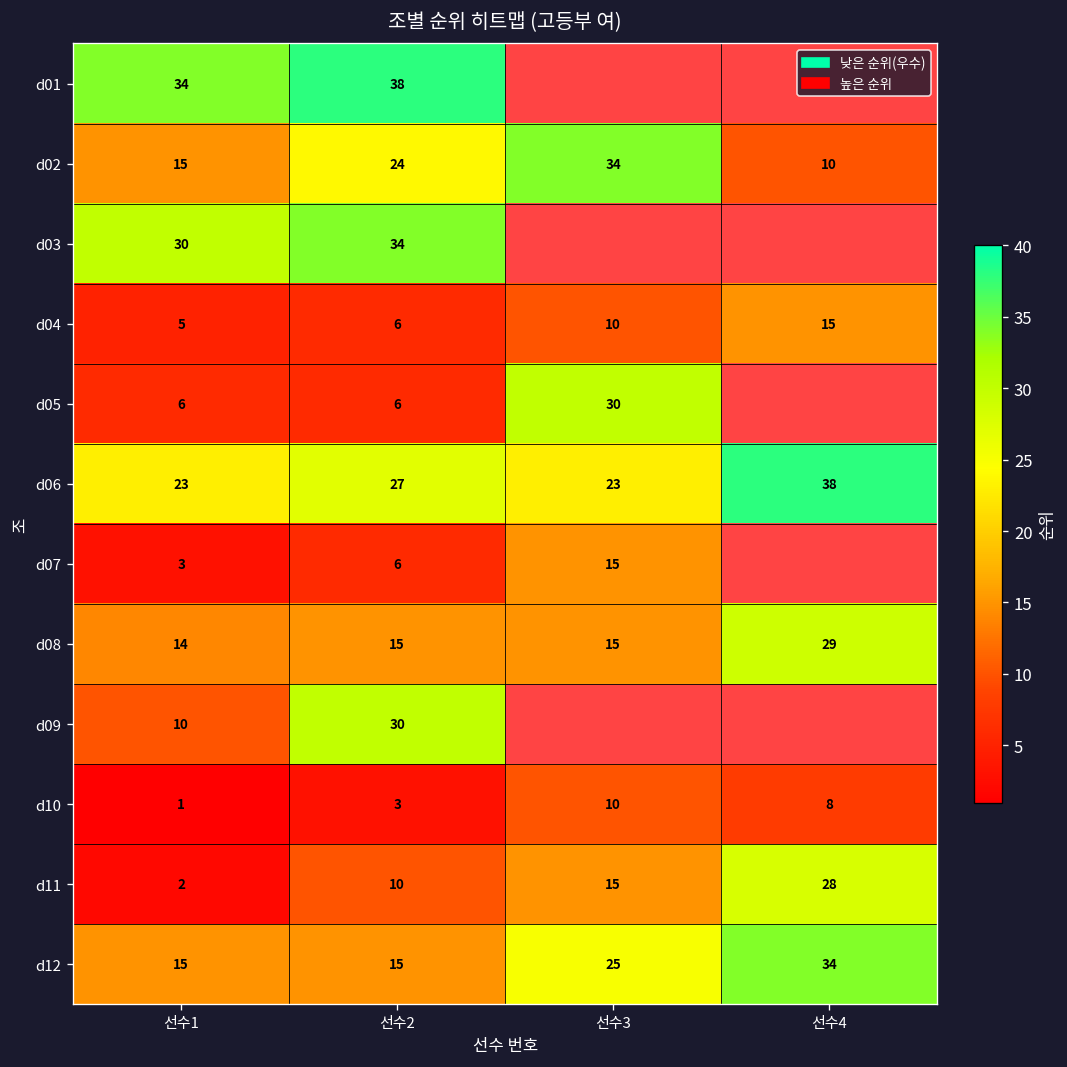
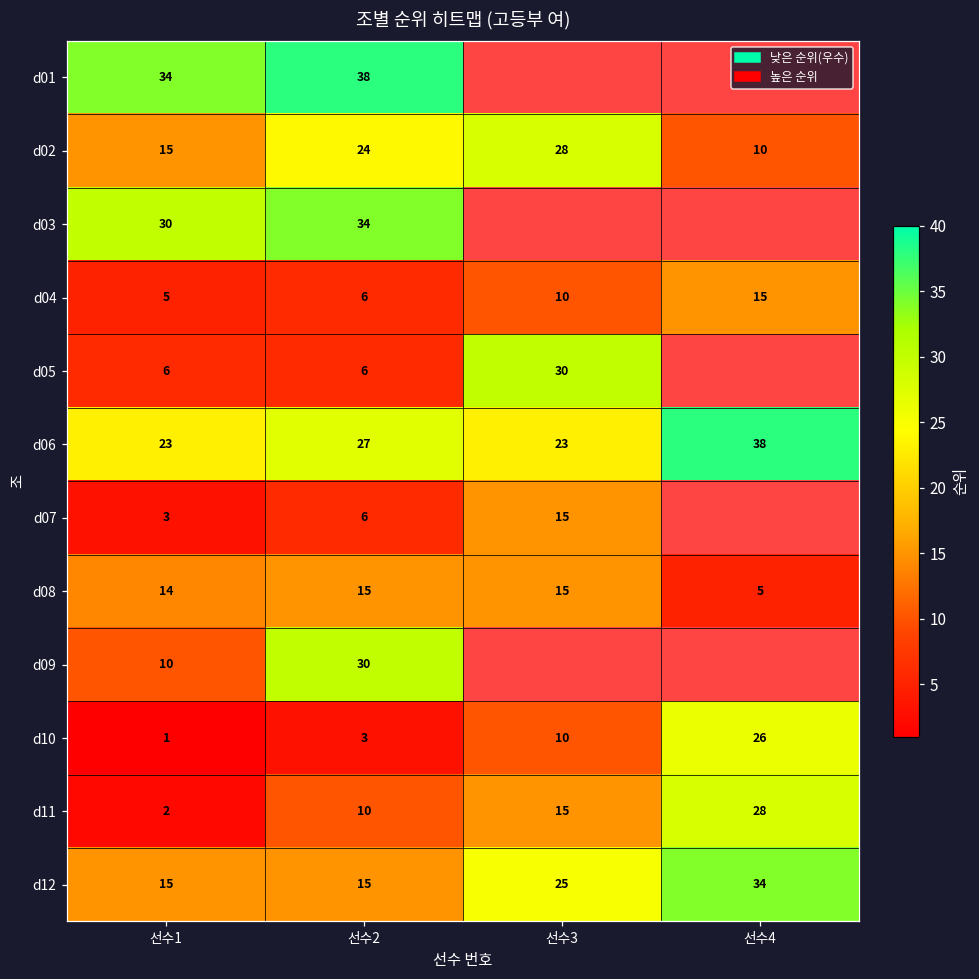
d02, 선수3: 34 -> 28
d08, 선수4: 29 -> 5
d10, 선수4: 8 -> 26
